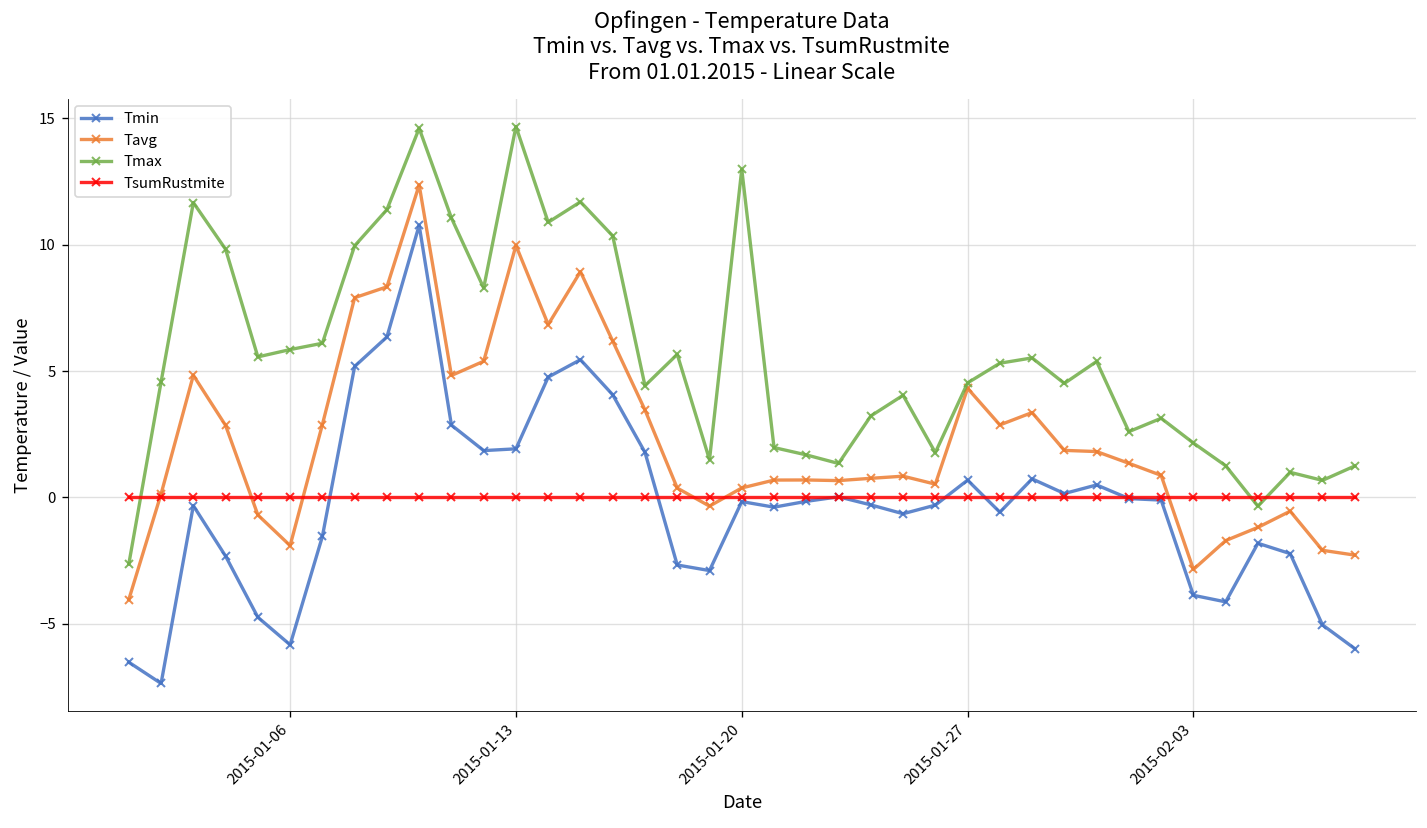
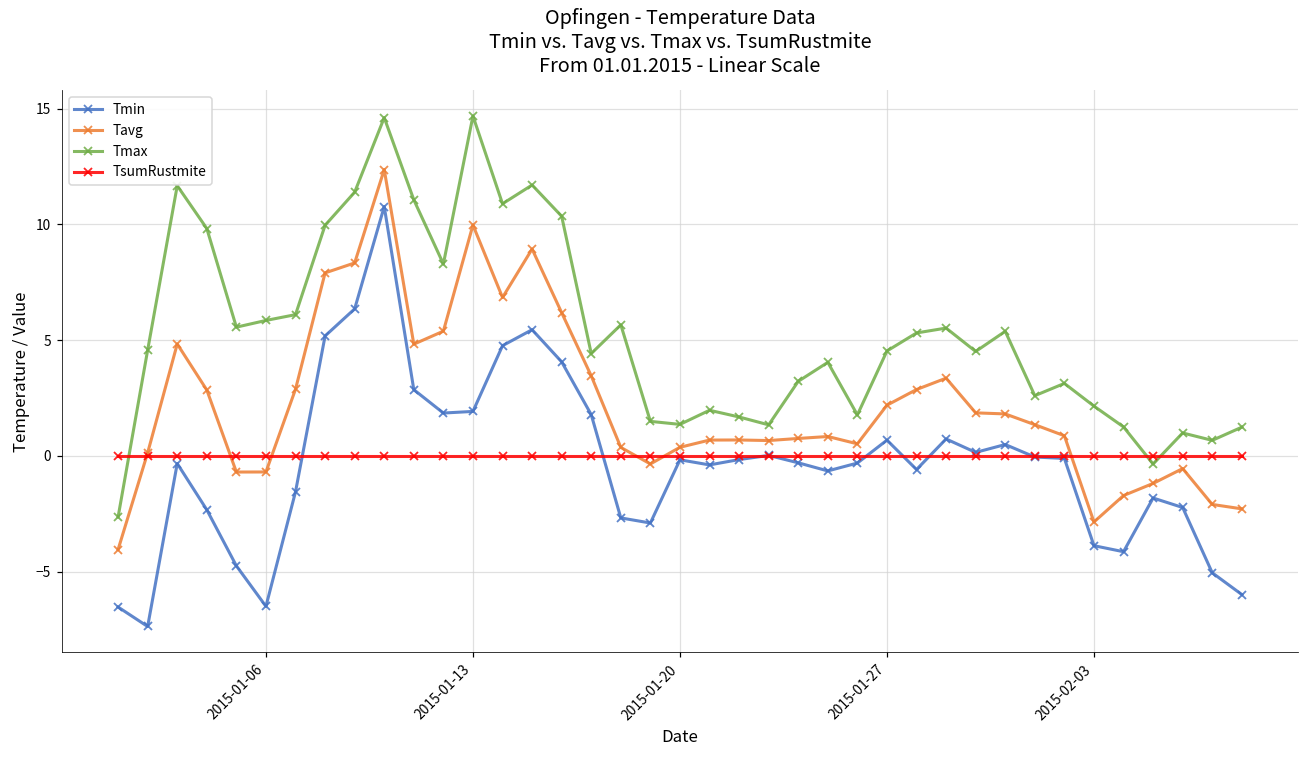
Tmin, 2015-01-06: -5.8 -> -6.5
Tavg, 2015-01-06: -1.9 -> -0.7
Tmax, 2015-01-20: 13.0 -> 1.4
Tavg, 2015-01-27: 4.3 -> 2.2
